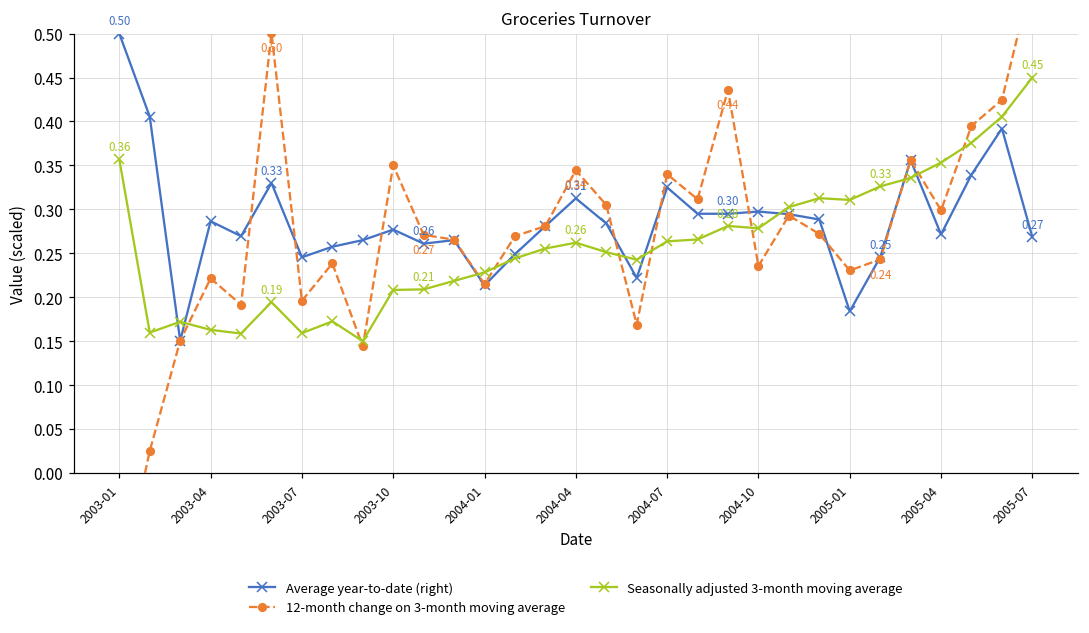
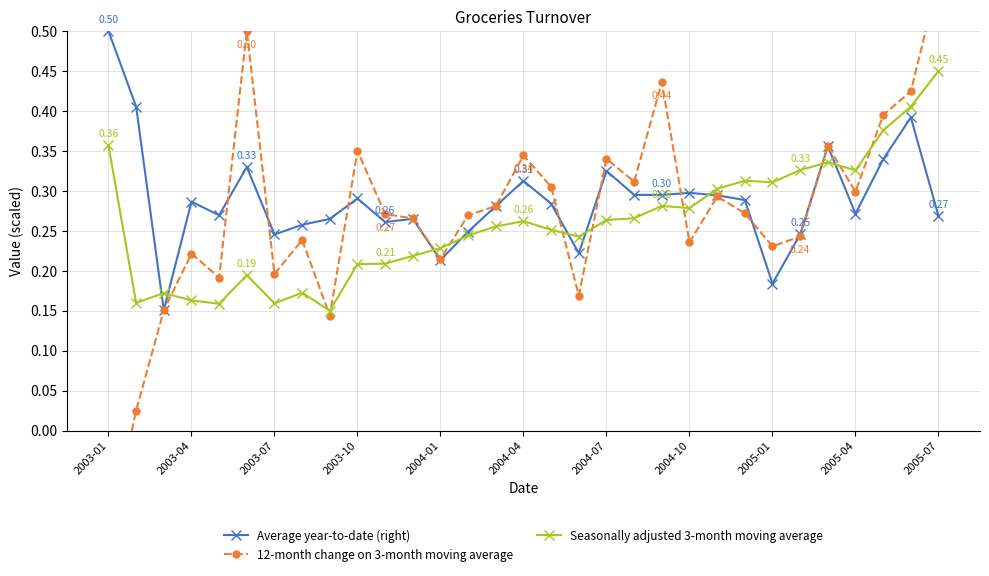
Average year-to-date (right), 2003-10: 0.28 -> 0.29
Seasonally adjusted 3-month moving average, 2005-04: 0.35 -> 0.33
